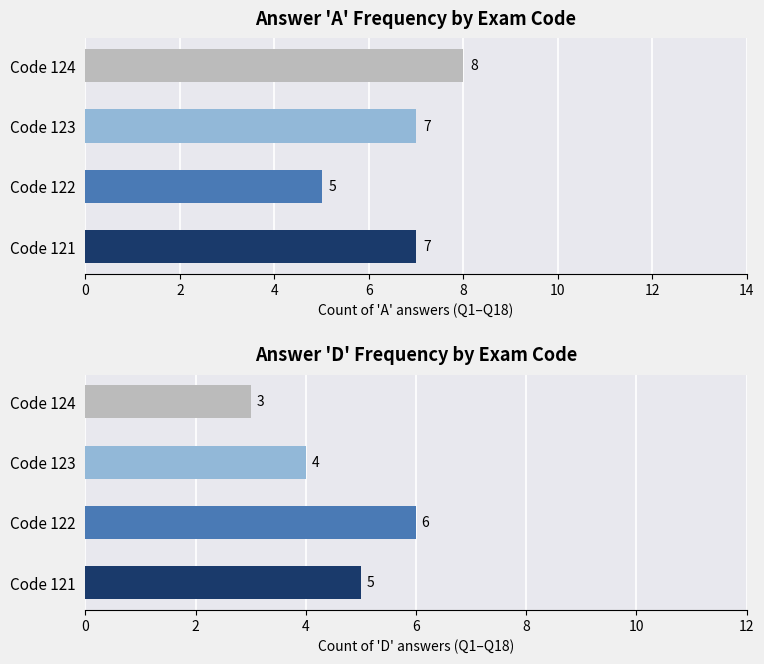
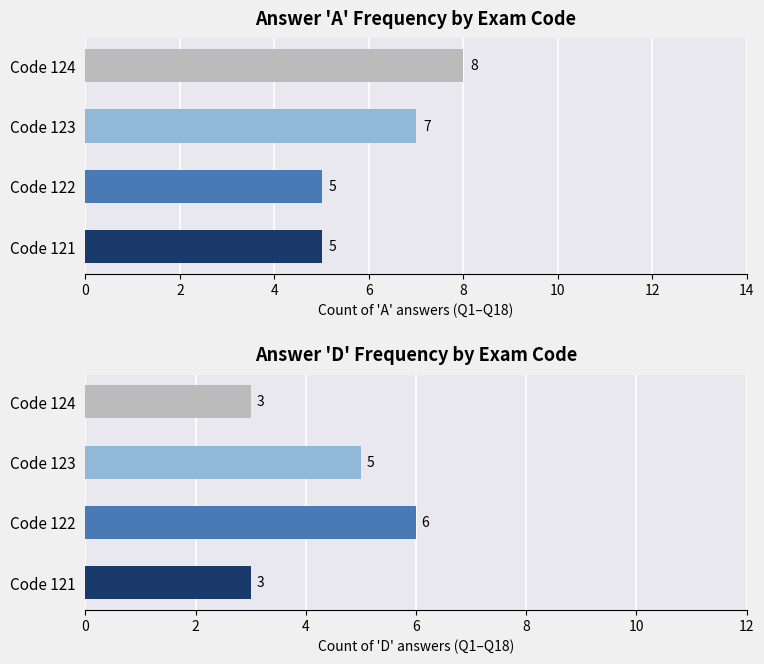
Answer 'A' Frequency by Exam Code, Code 121: 7 -> 5
Answer 'D' Frequency by Exam Code, Code 123: 4 -> 5
Answer 'D' Frequency by Exam Code, Code 121: 5 -> 3
